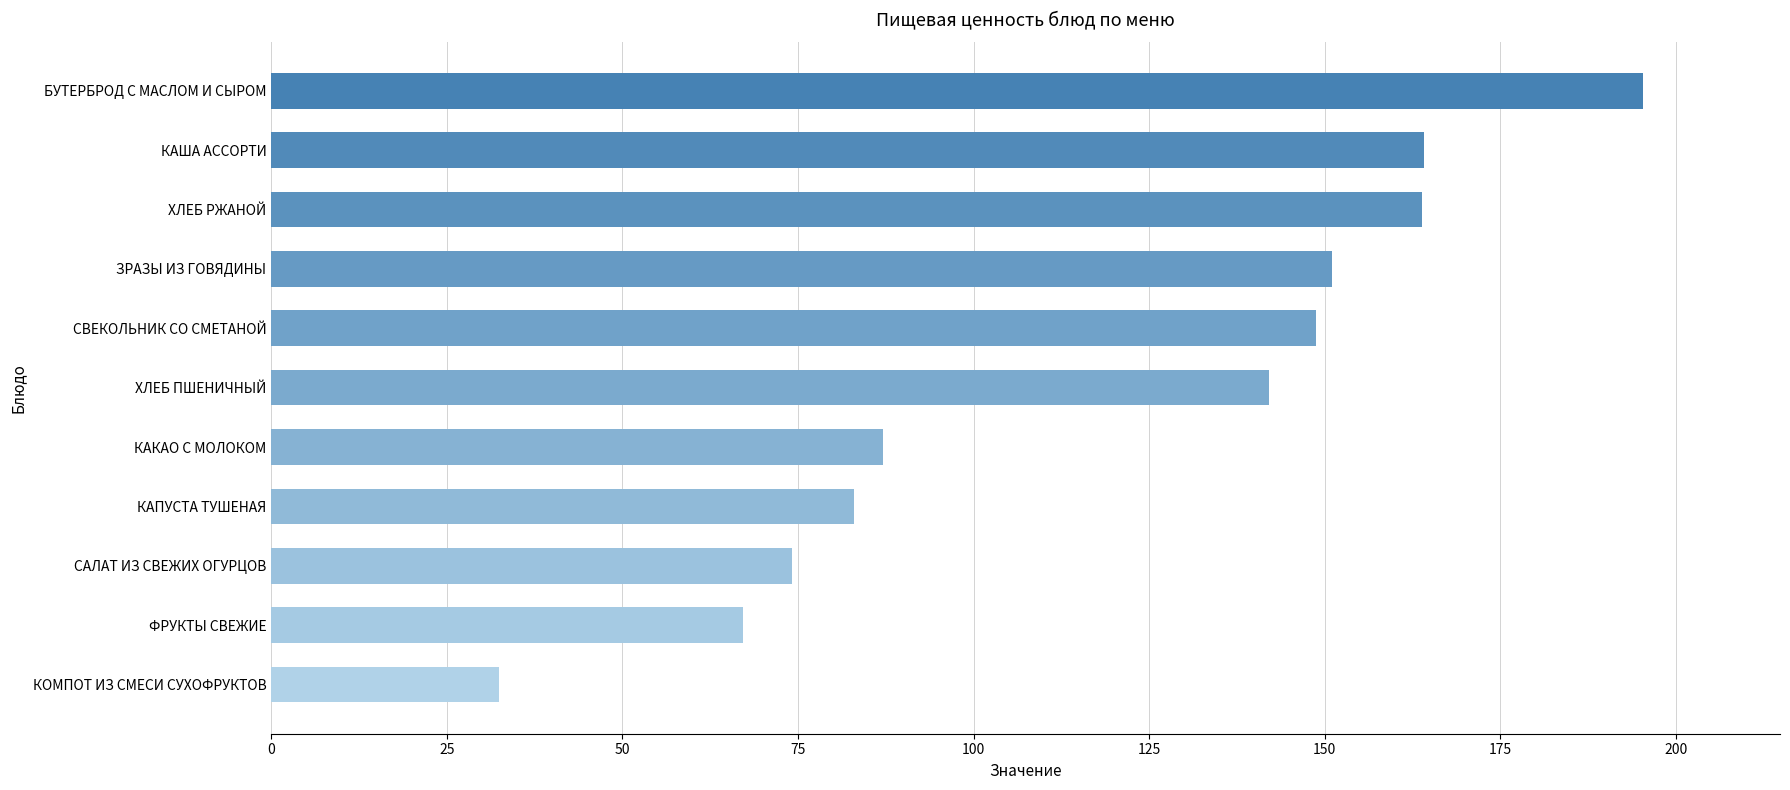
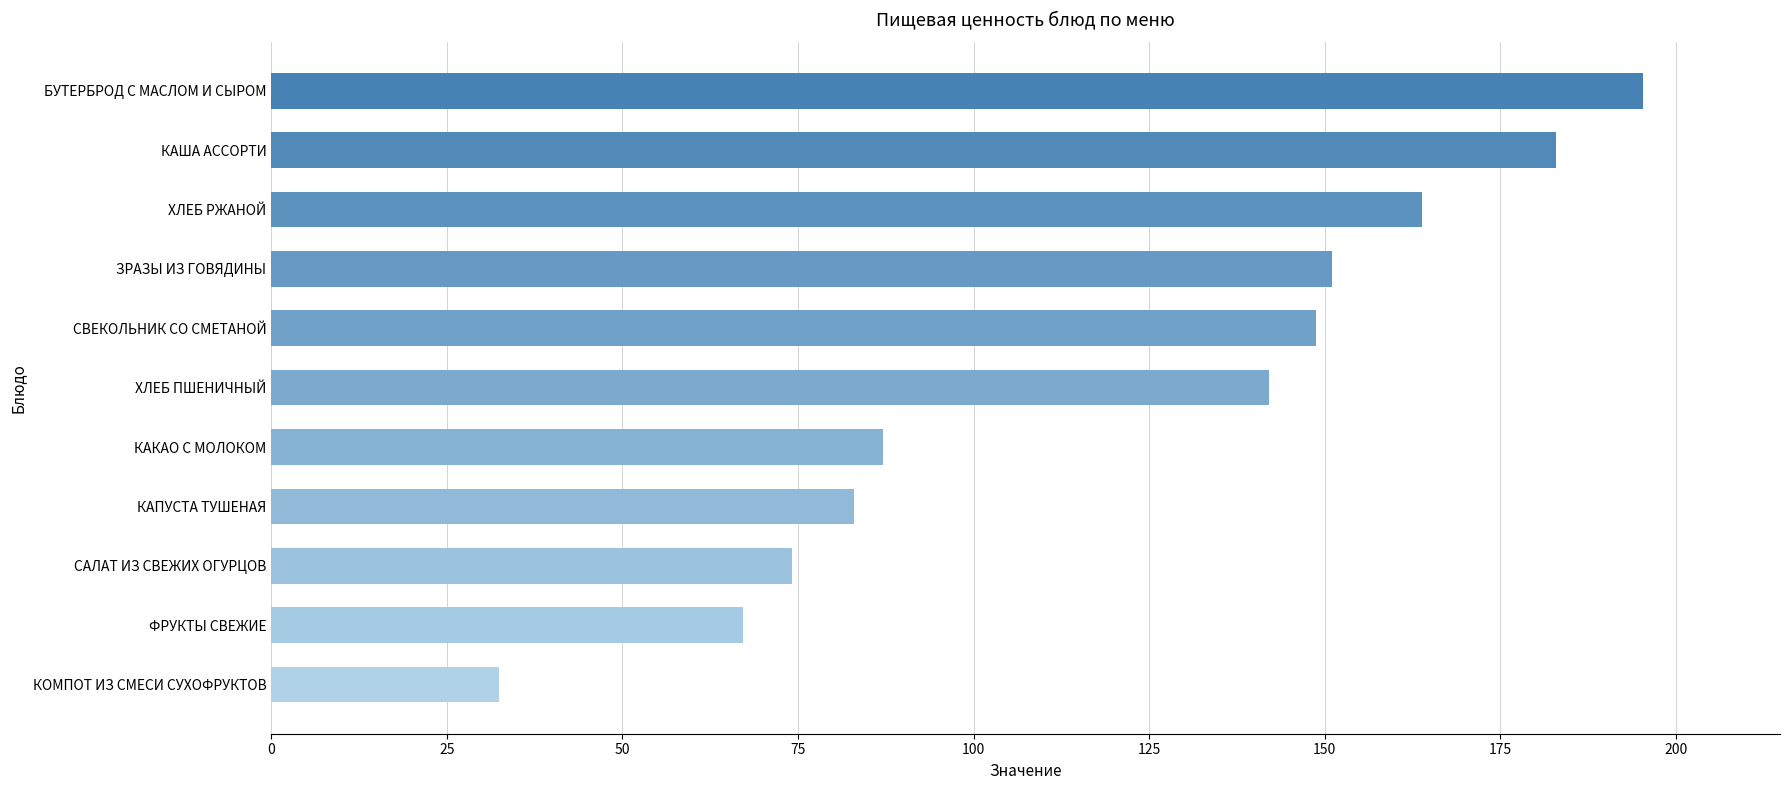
КАША АССОРТИ: 164 -> 183
